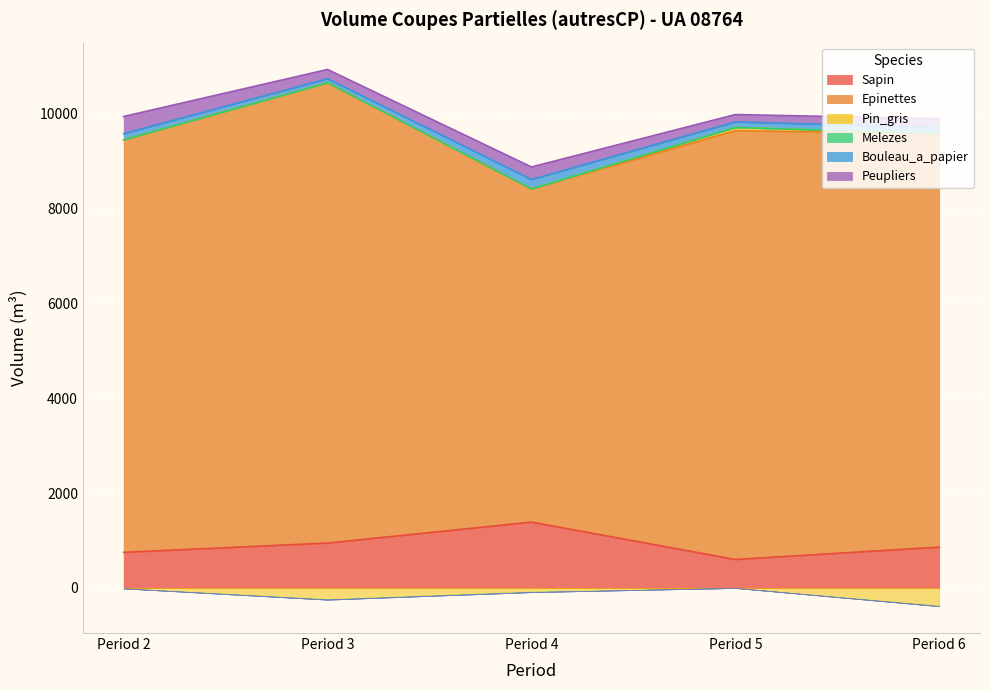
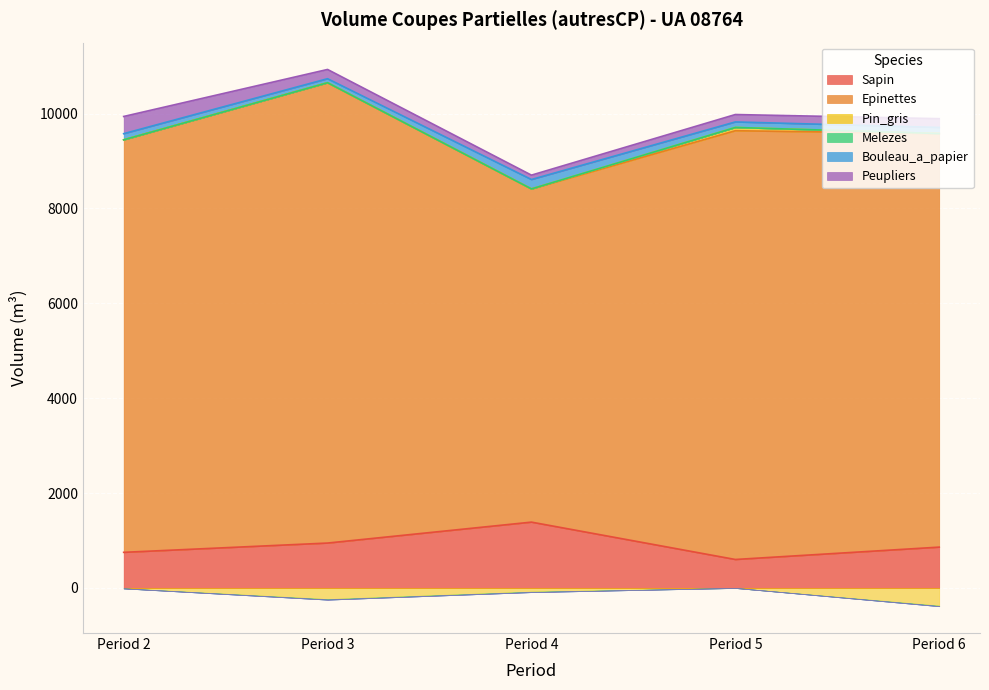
Peupliers, Period 4: 300 -> 100
